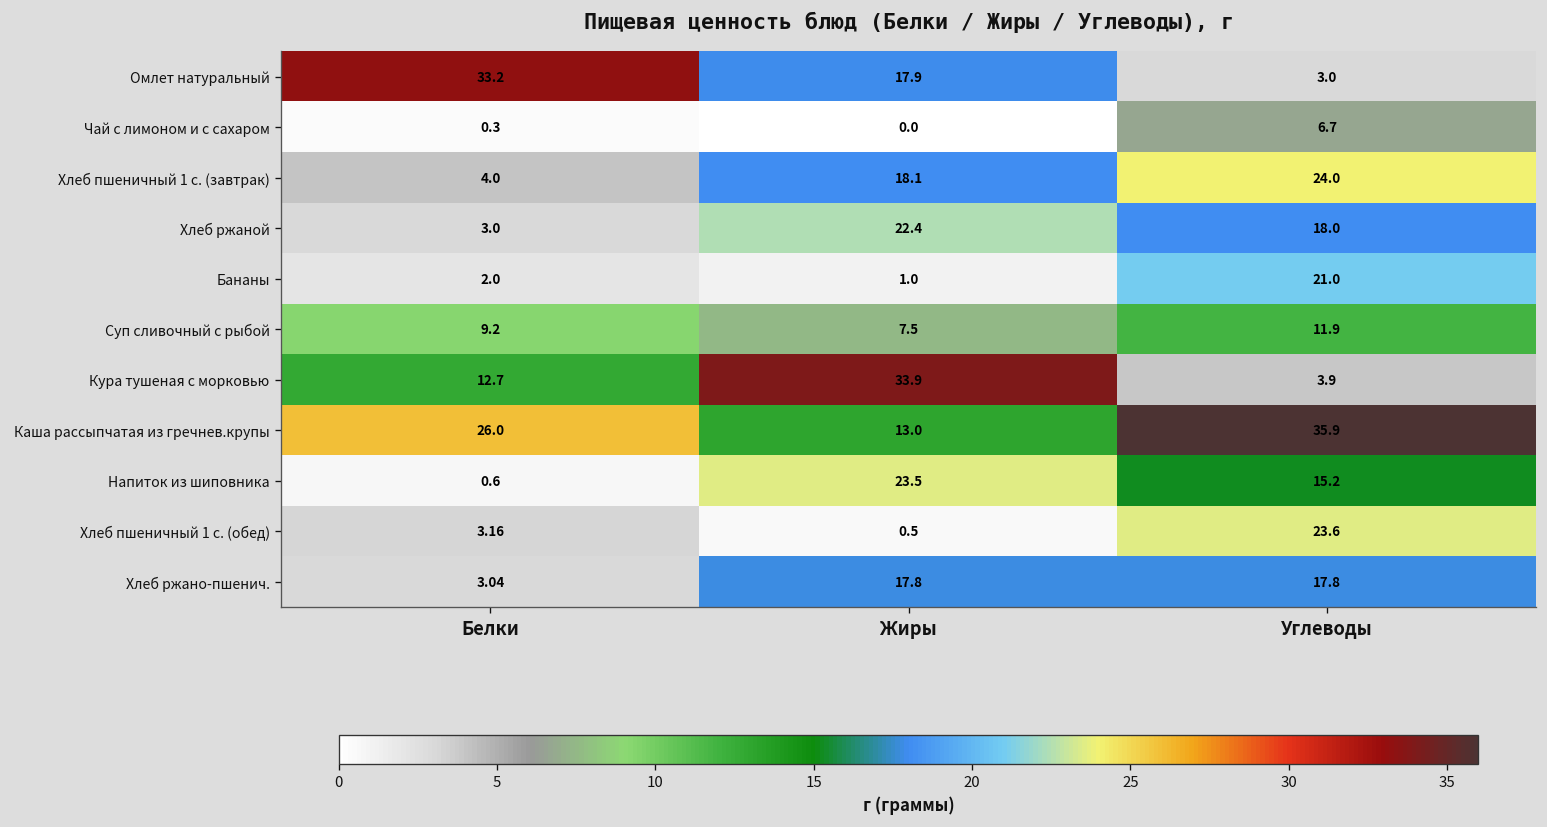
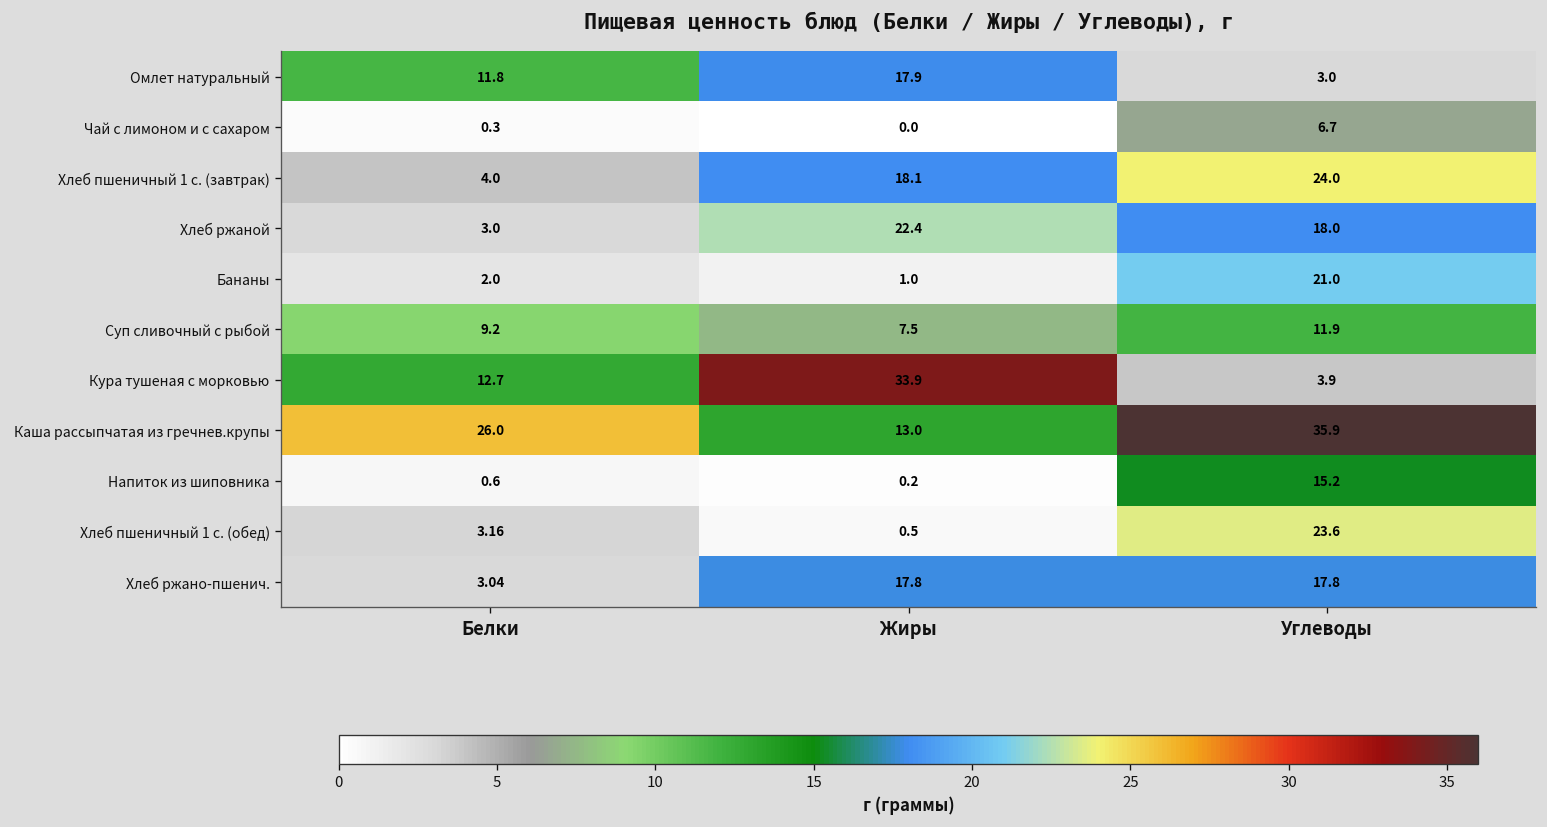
Омлет натуральный, Белки: 33.2 -> 11.8
Напиток из шиповника, Жиры: 23.5 -> 0.2
